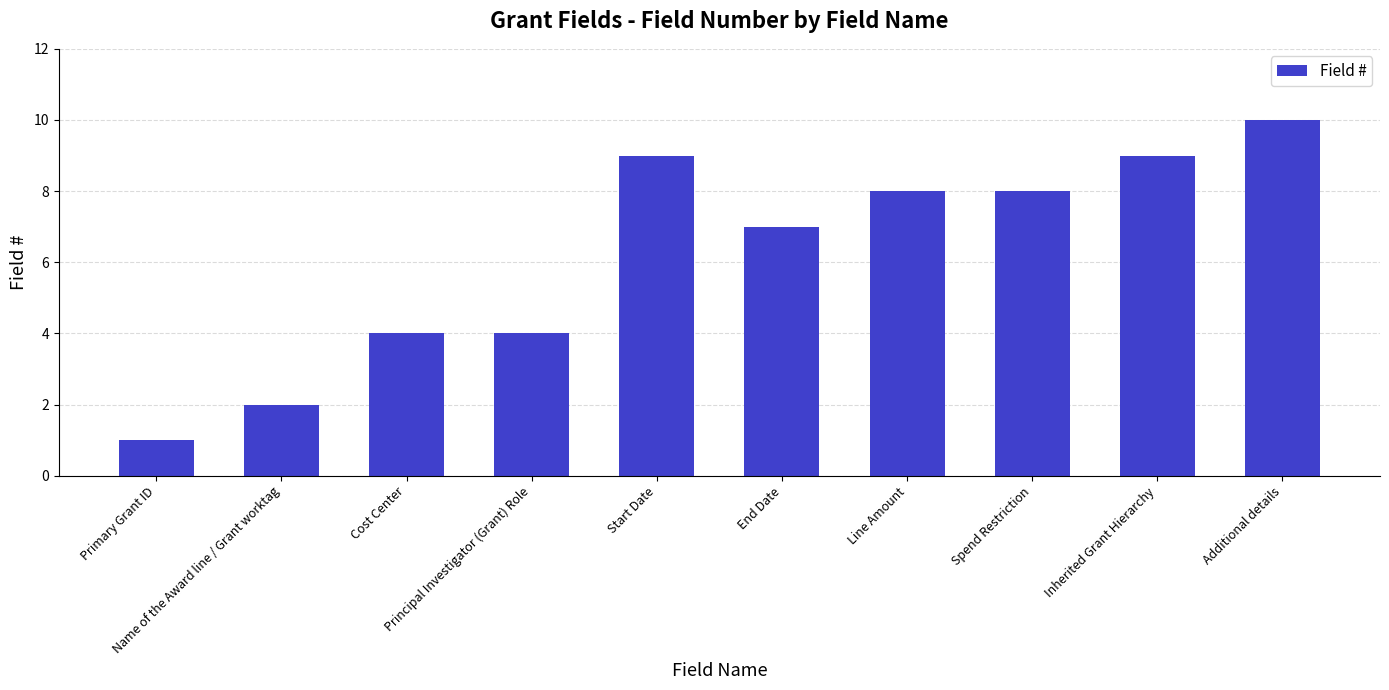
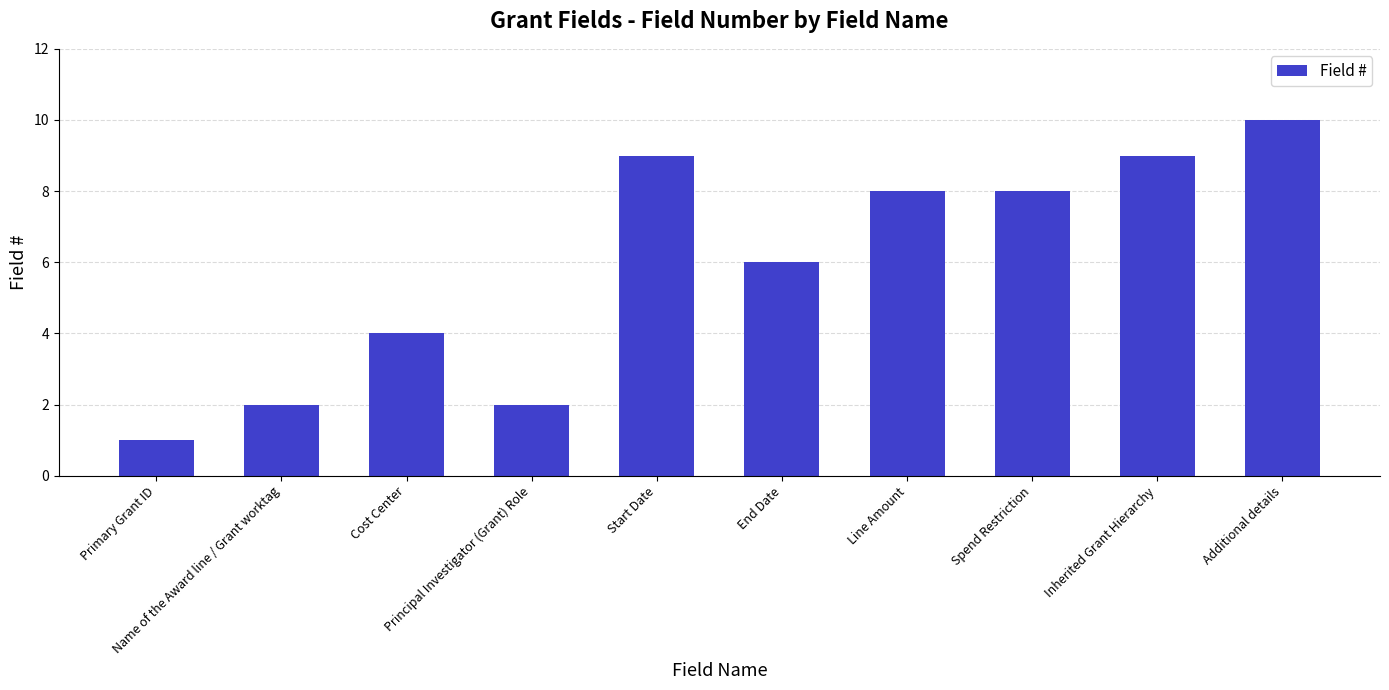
Principal Investigator (Grant) Role: 4 -> 2
End Date: 7 -> 6
